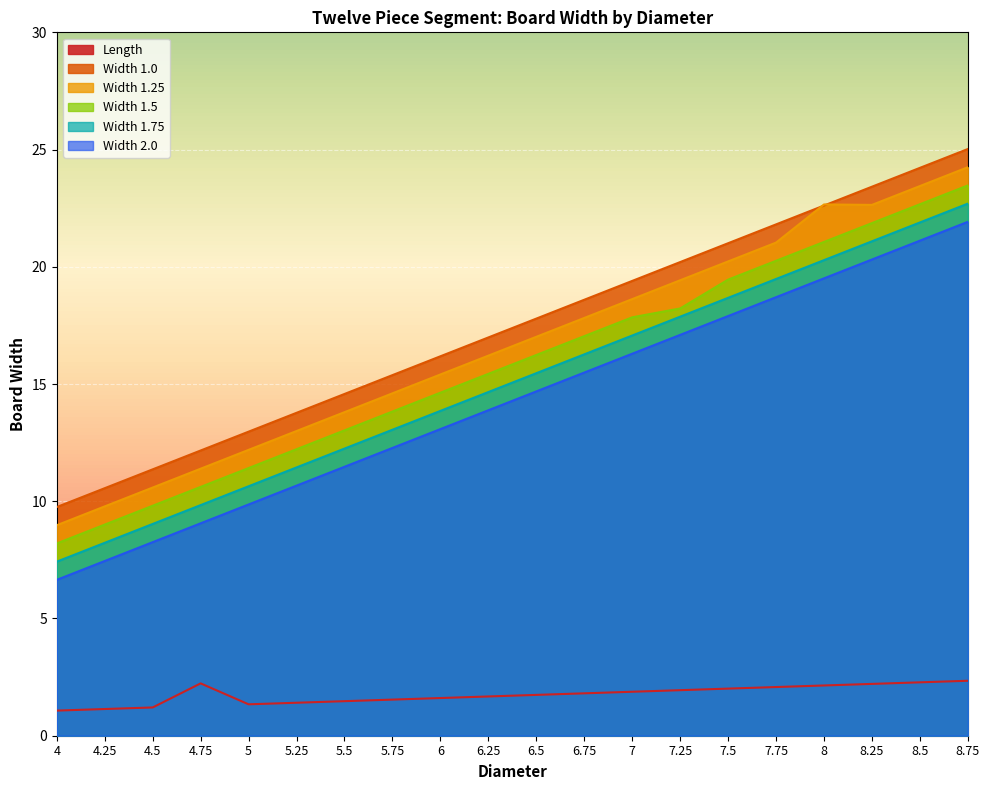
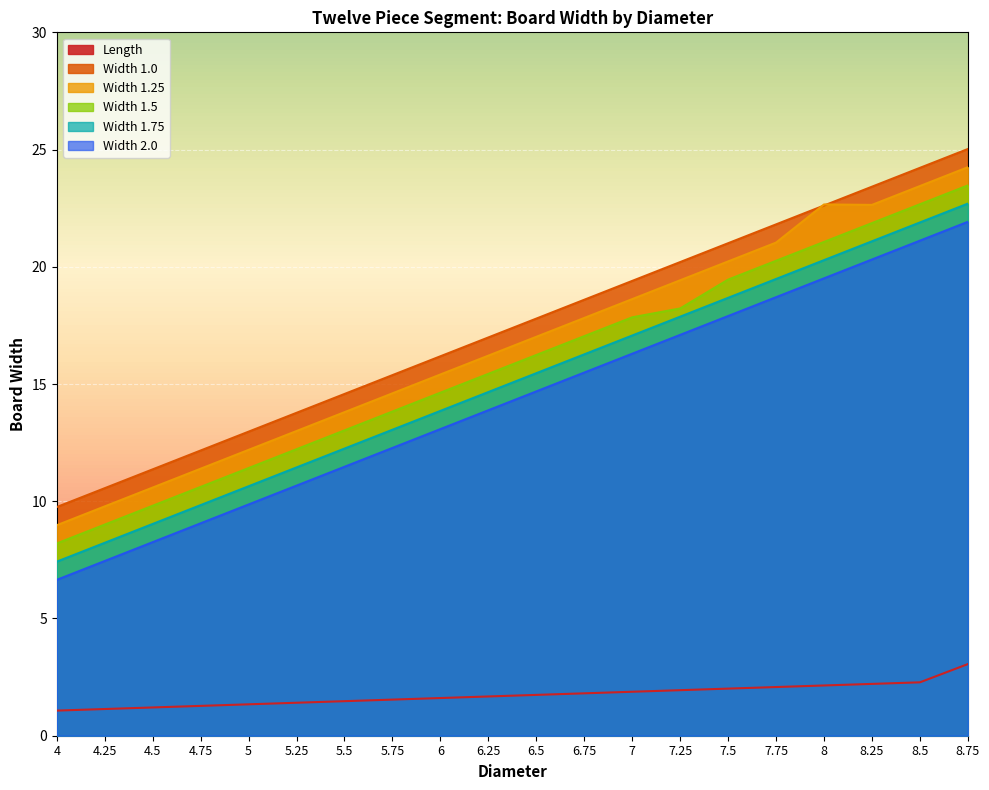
Length, 4.75: 2.2 -> 1.3
Length, 8.75: 2.3 -> 3.1
